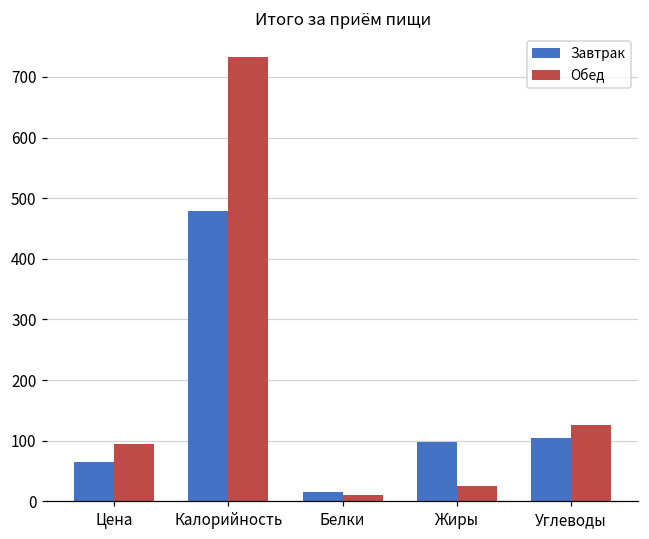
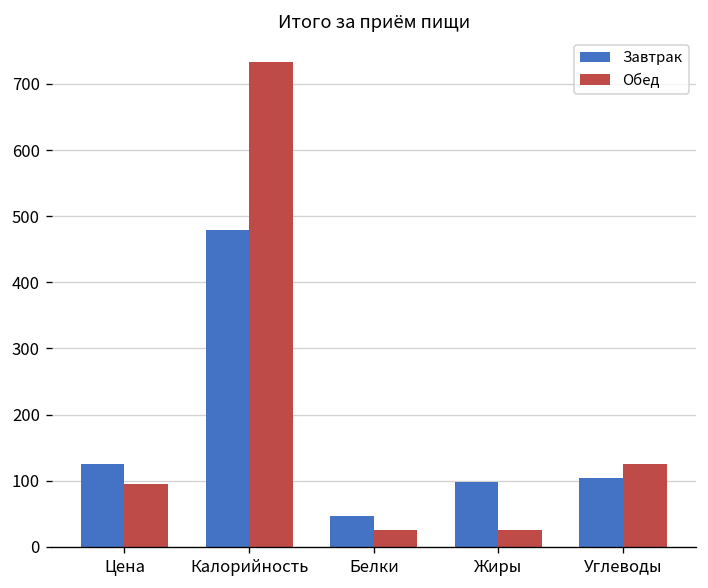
Завтрак, Цена: 60 -> 130
Завтрак, Белки: 20 -> 50
Обед, Белки: 10 -> 30
